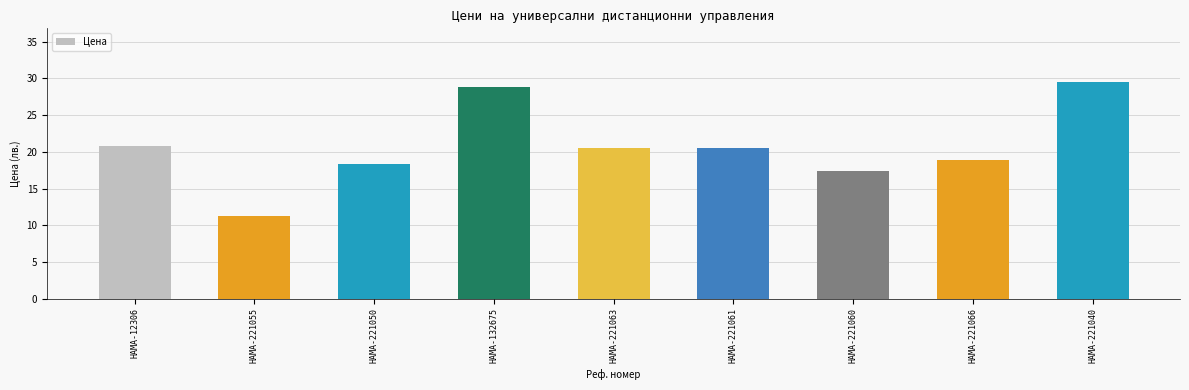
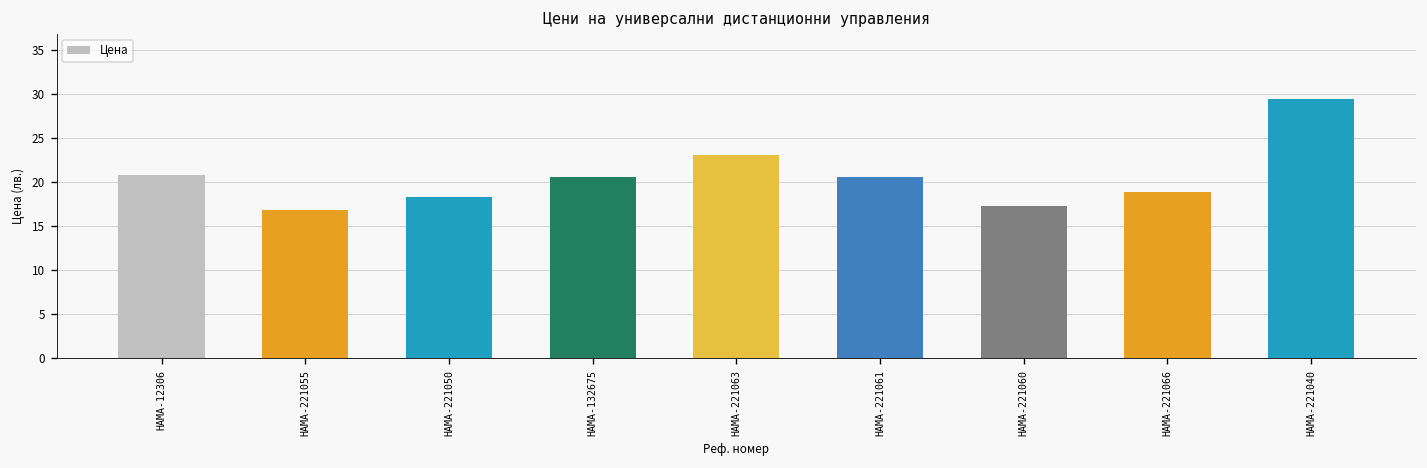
HAMA-221055: 11 -> 17
HAMA-132675: 29 -> 21
HAMA-221063: 21 -> 23
